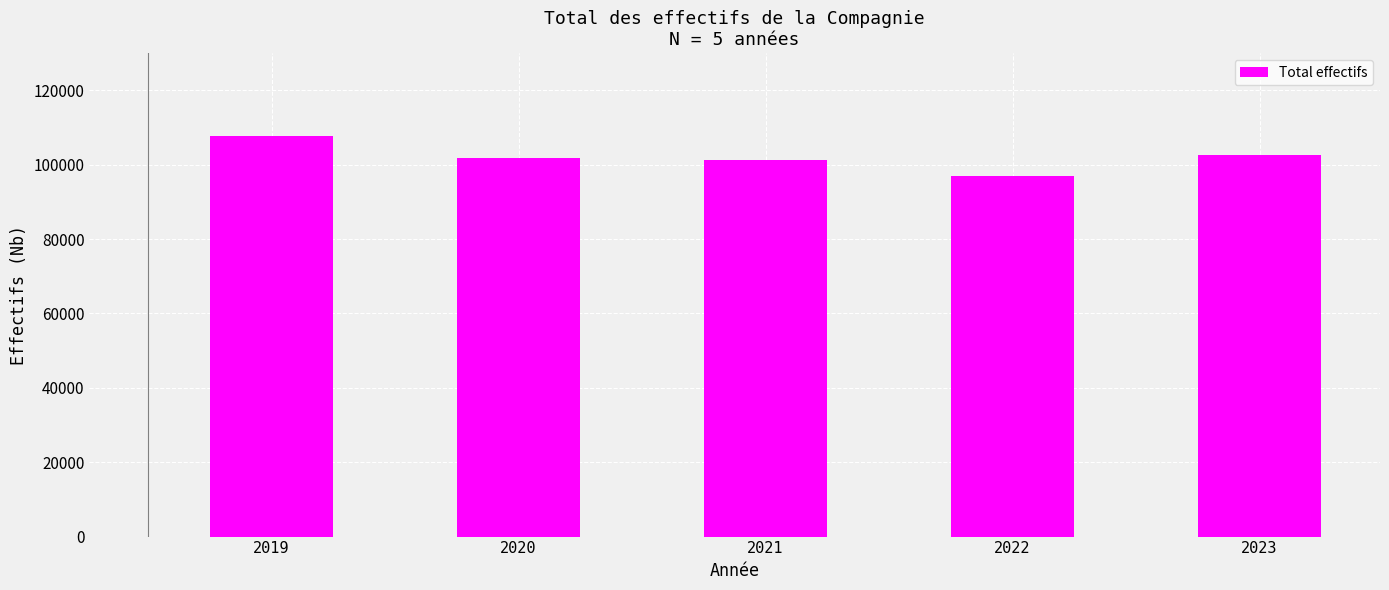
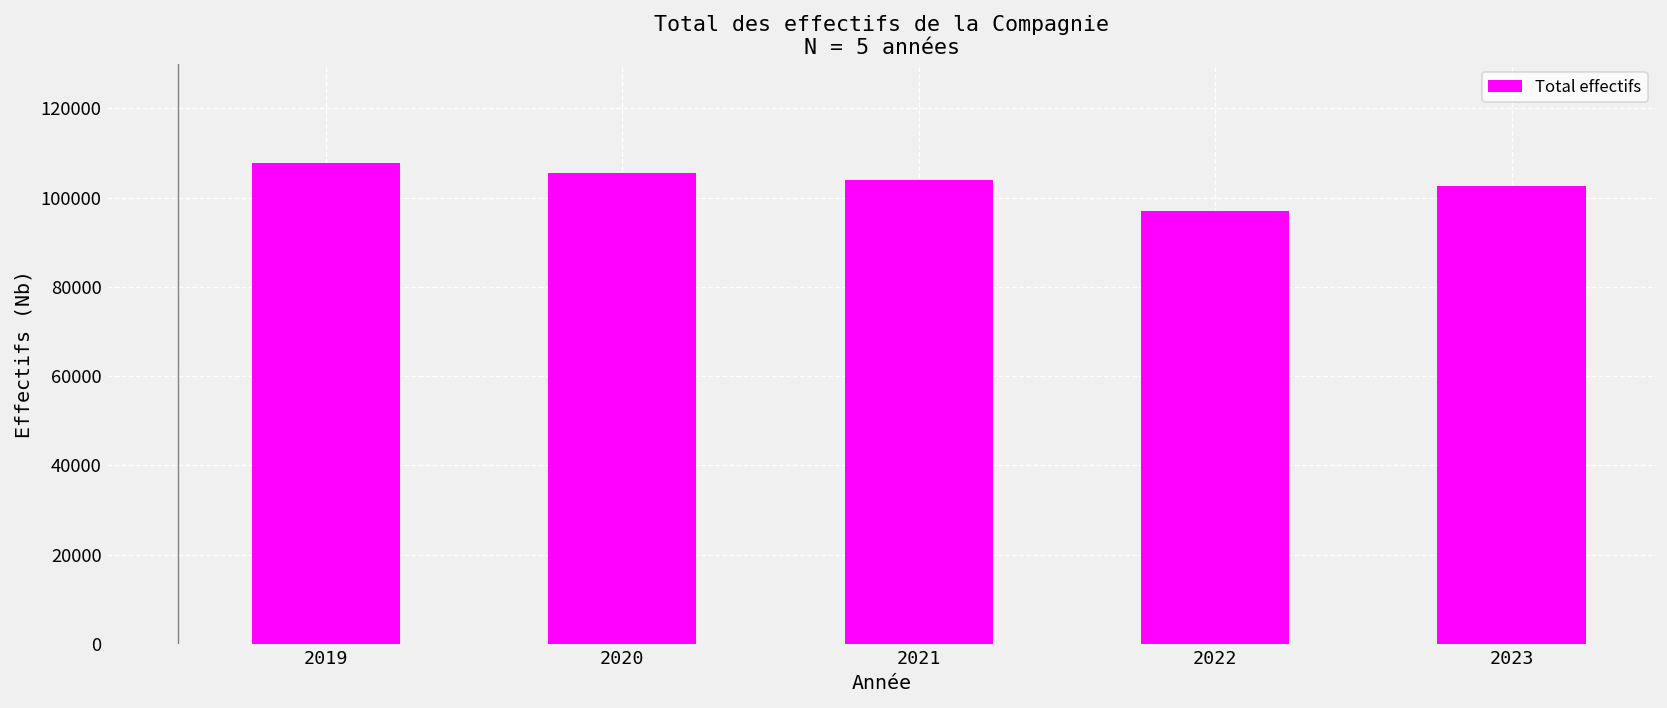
2020: 102000 -> 105000
2021: 101000 -> 104000
